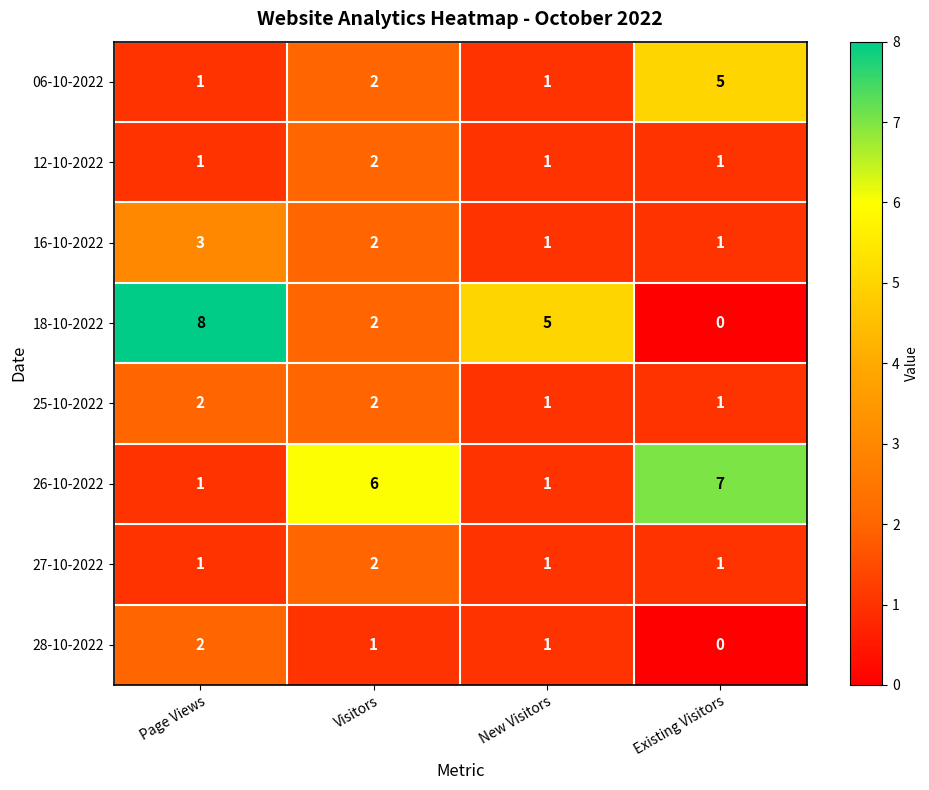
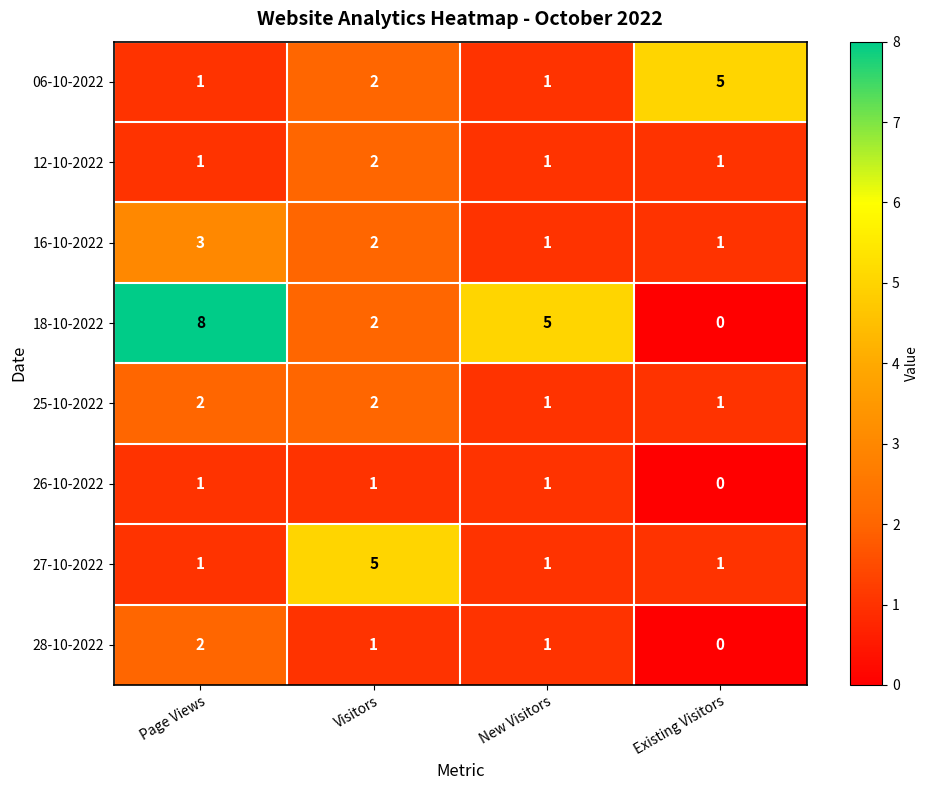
26-10-2022, Visitors: 6 -> 1
26-10-2022, Existing Visitors: 7 -> 0
27-10-2022, Visitors: 2 -> 5
